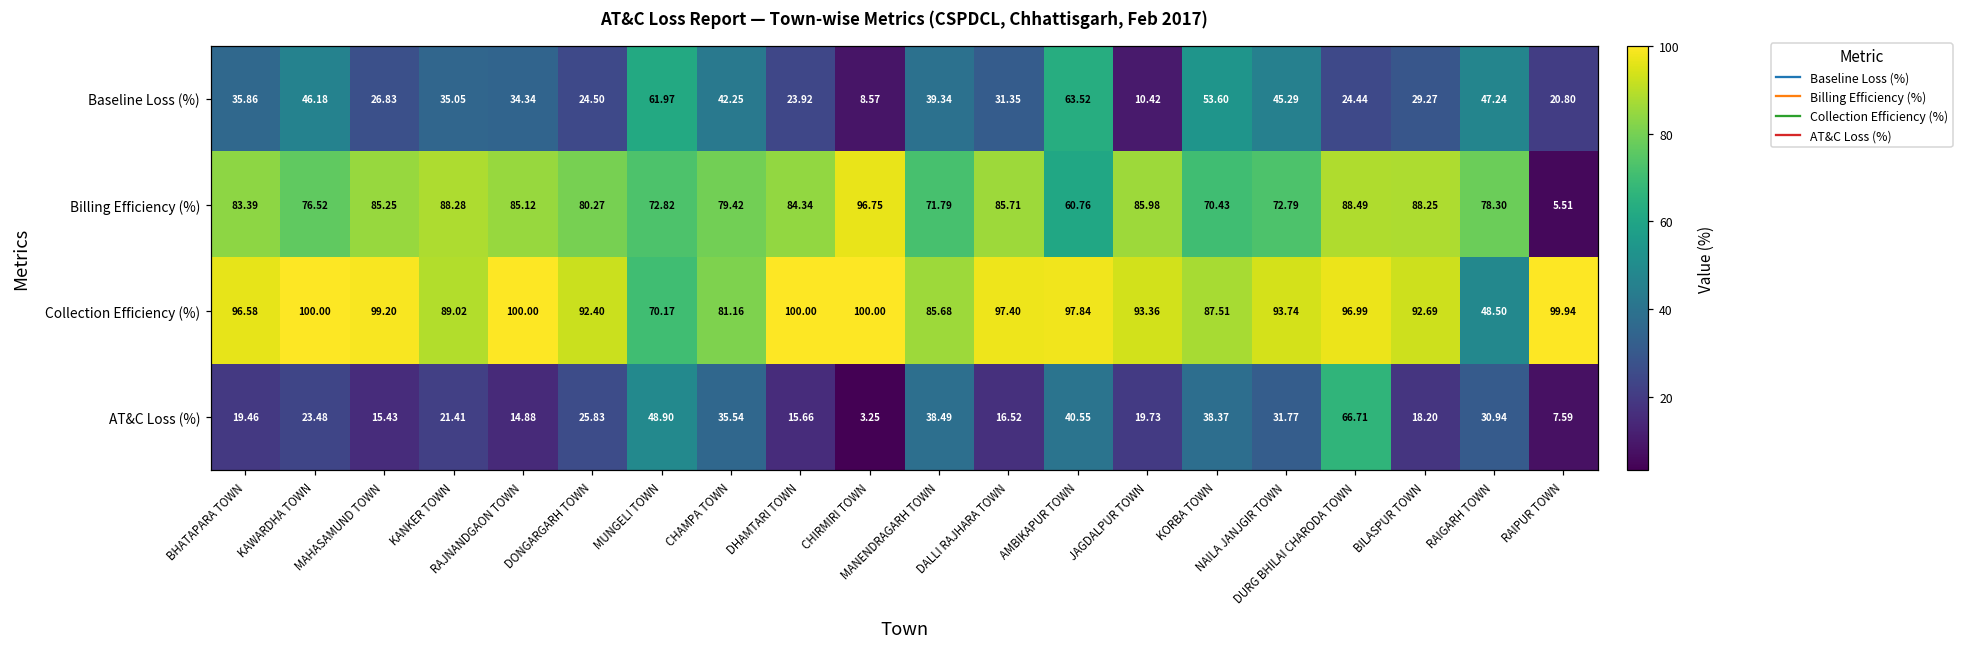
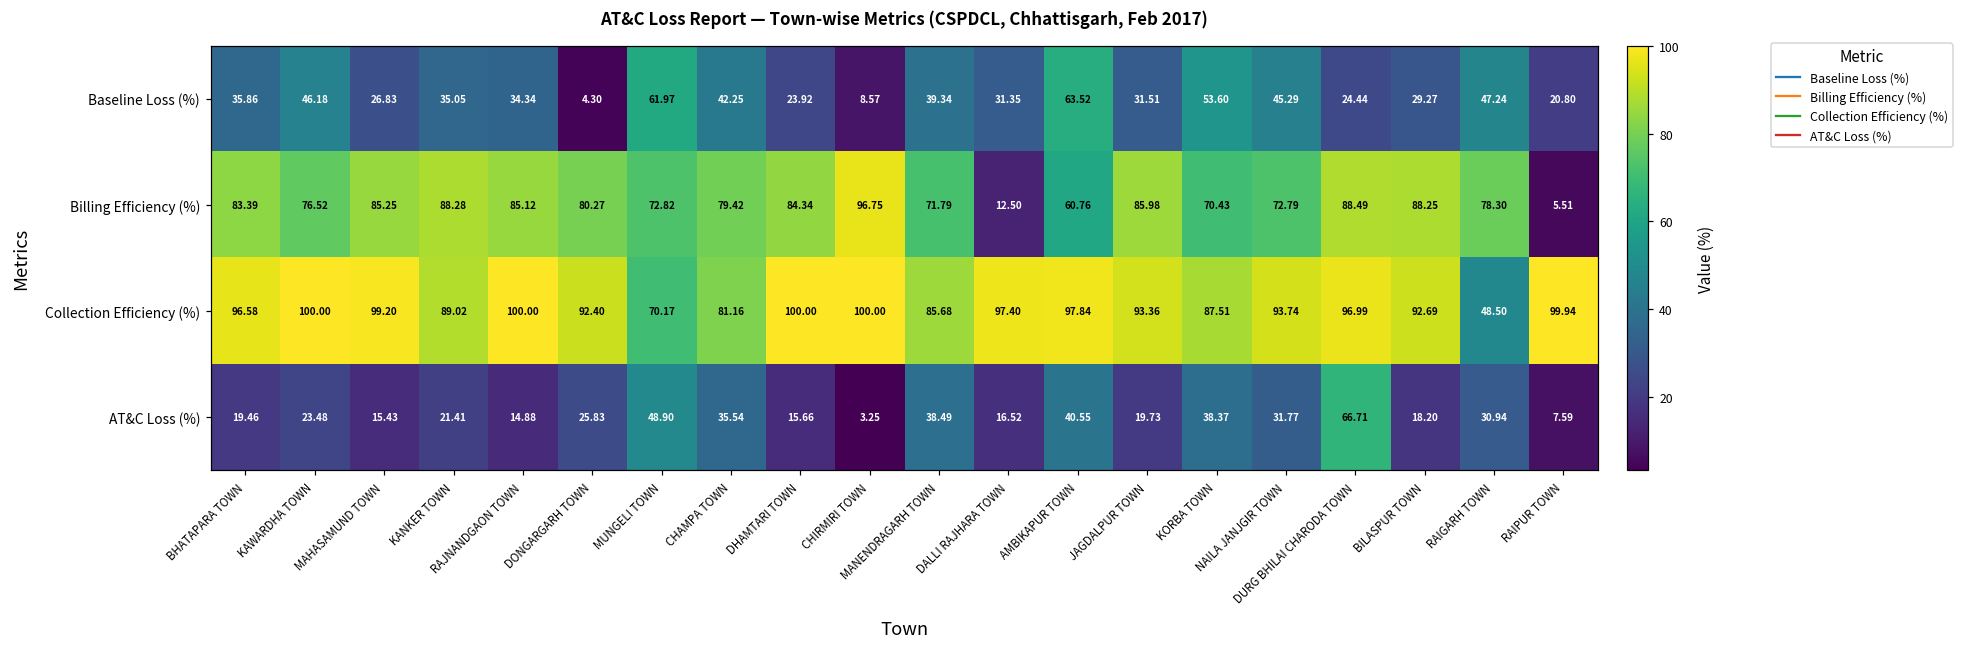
Baseline Loss (%), DONGARGARH TOWN: 24.50 -> 4.30
Baseline Loss (%), JAGDALPUR TOWN: 10.42 -> 31.51
Billing Efficiency (%), DALLI RAJHARA TOWN: 85.71 -> 12.50
